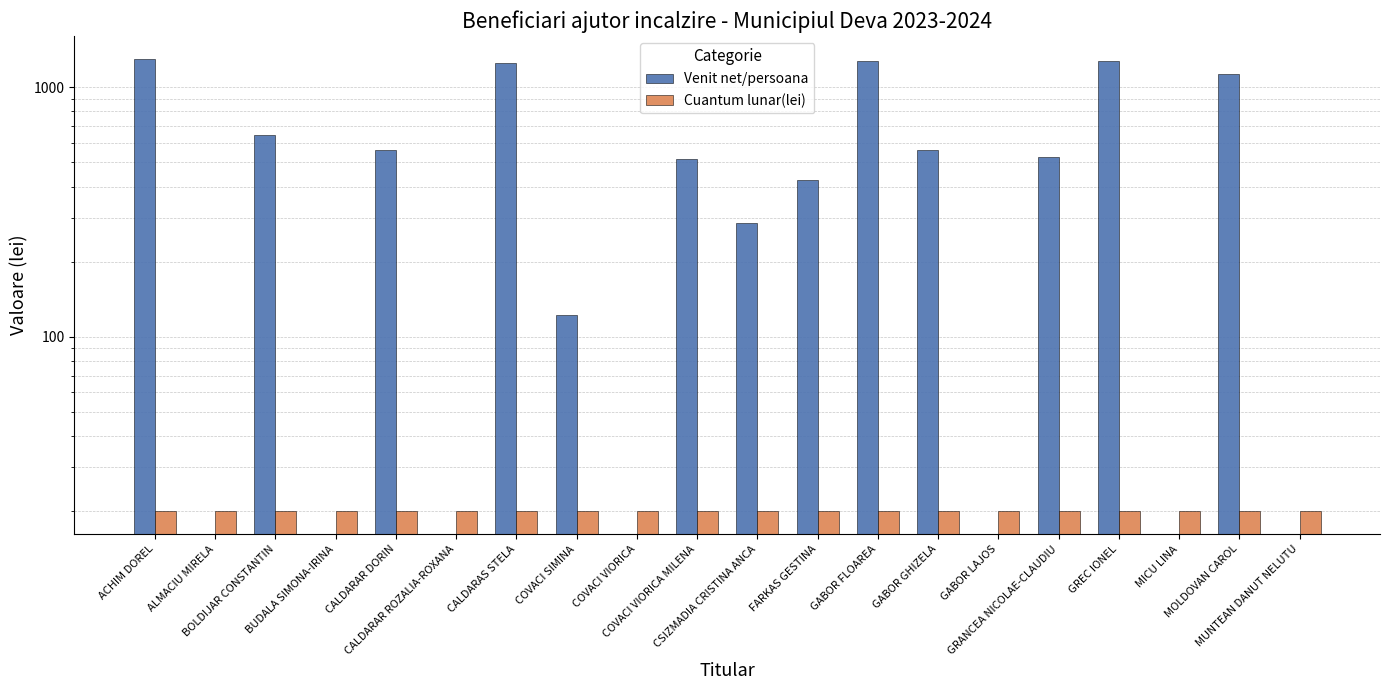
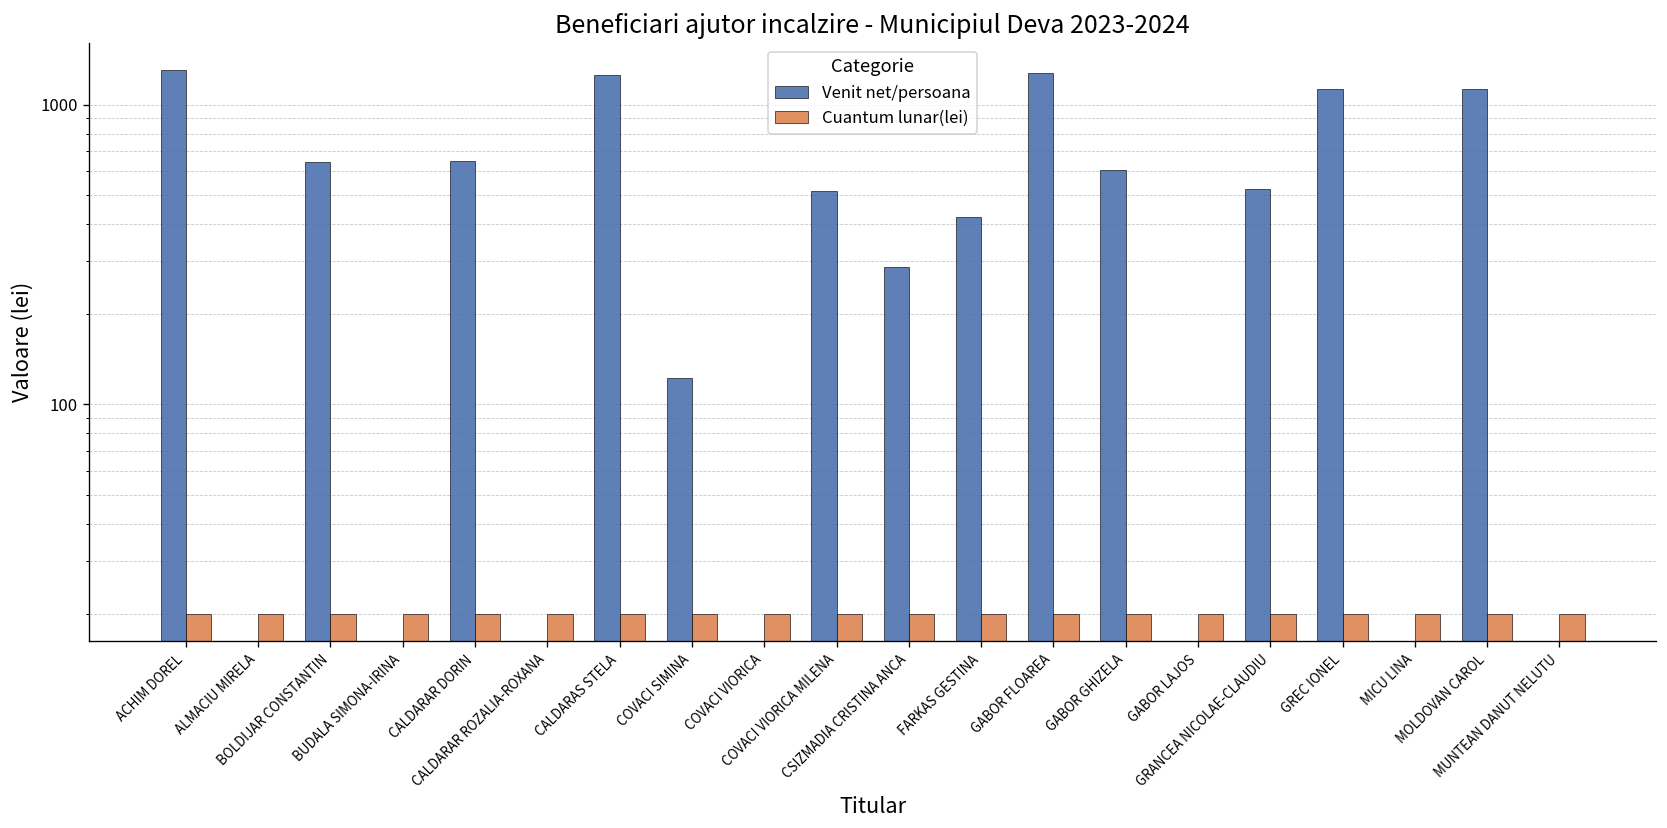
Venit net/persoana, CALDARAR DORIN: 560 -> 650
Venit net/persoana, GABOR GHIZELA: 560 -> 610
Venit net/persoana, GREC IONEL: 1300 -> 1100
